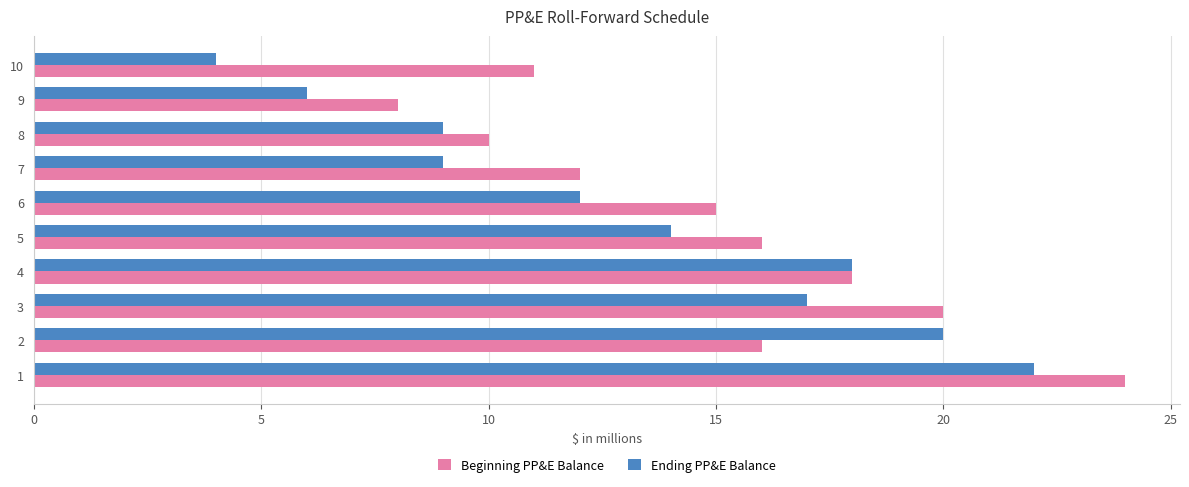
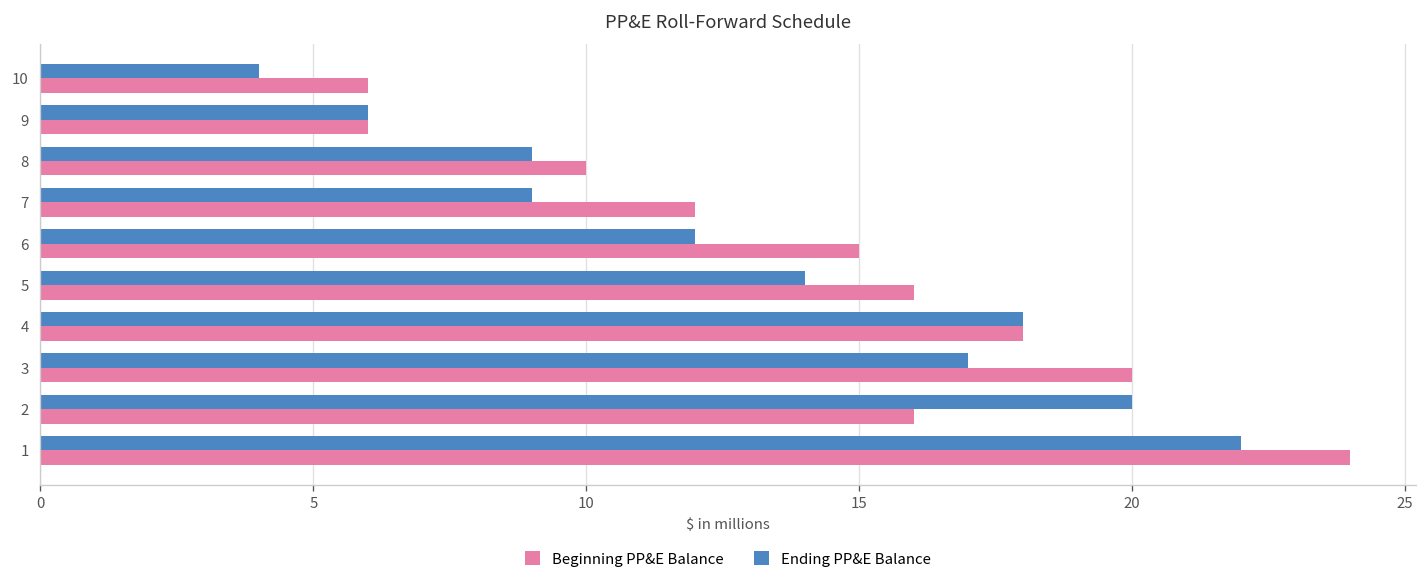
Beginning PP&E Balance, 10: 11 -> 6
Beginning PP&E Balance, 9: 8 -> 6
